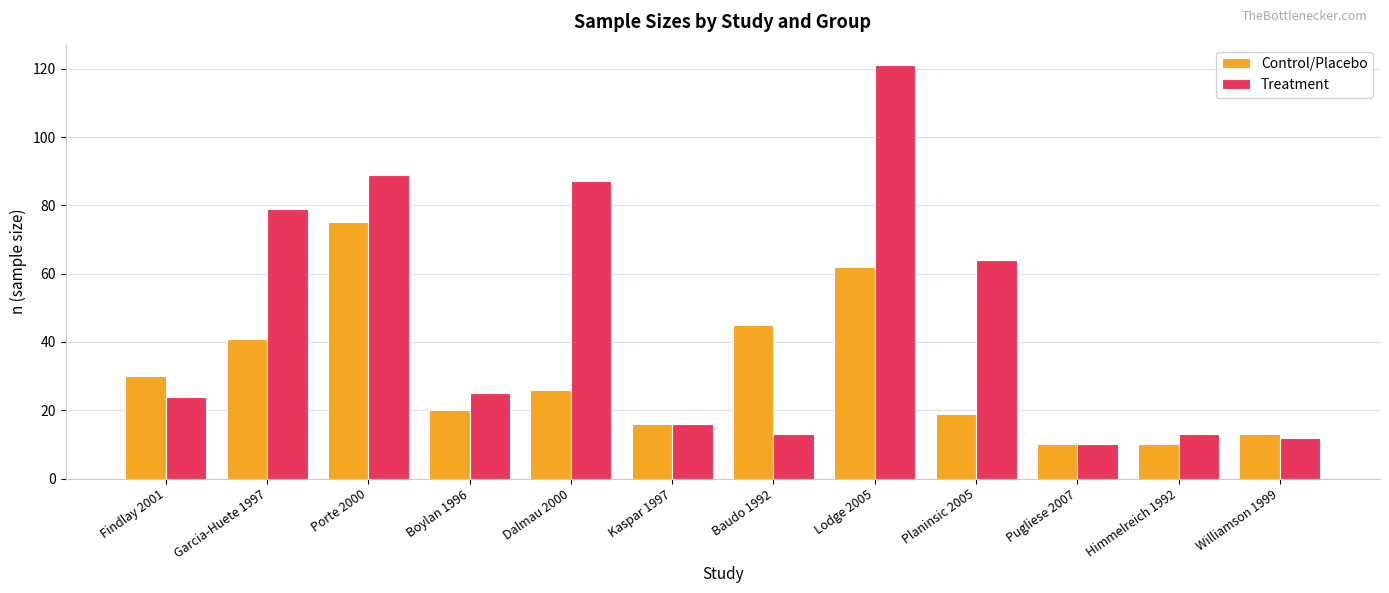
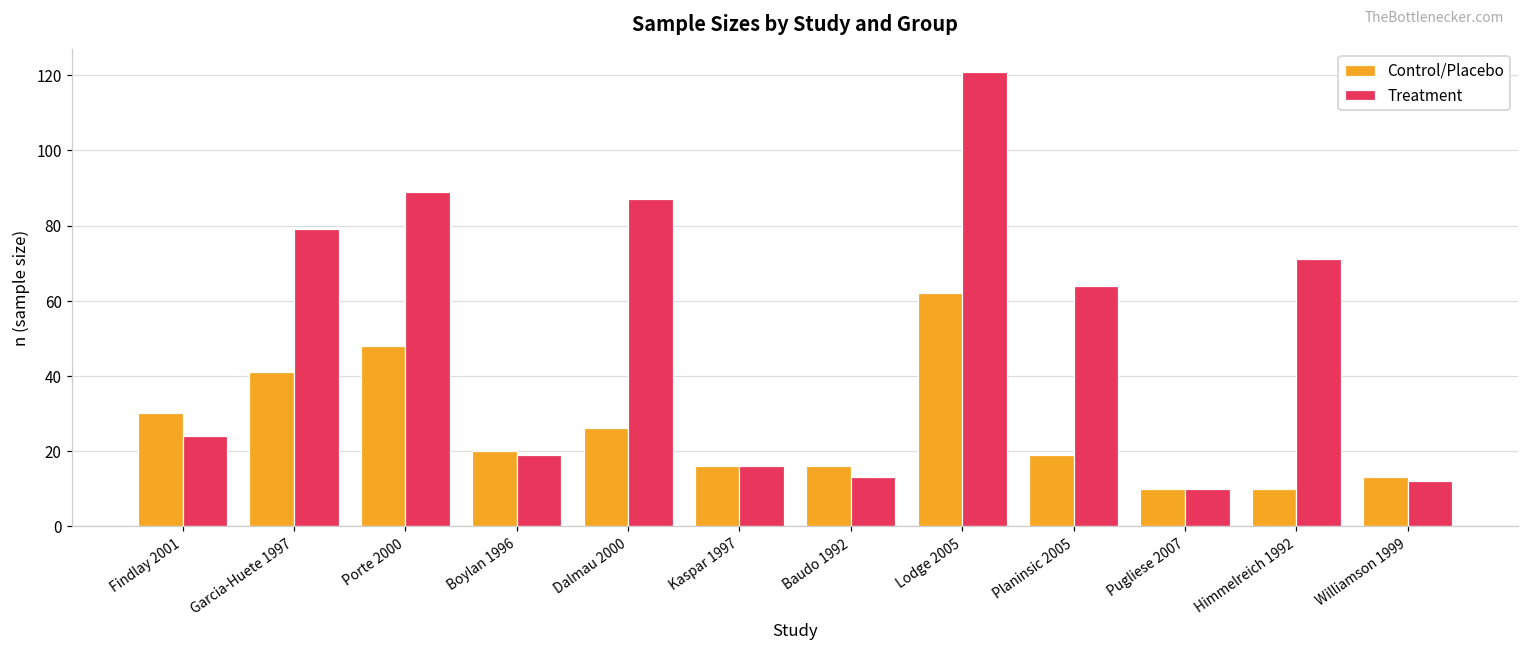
Control/Placebo, Porte 2000: 75 -> 48
Treatment, Boylan 1996: 25 -> 19
Control/Placebo, Baudo 1992: 45 -> 16
Treatment, Himmelreich 1992: 13 -> 71
